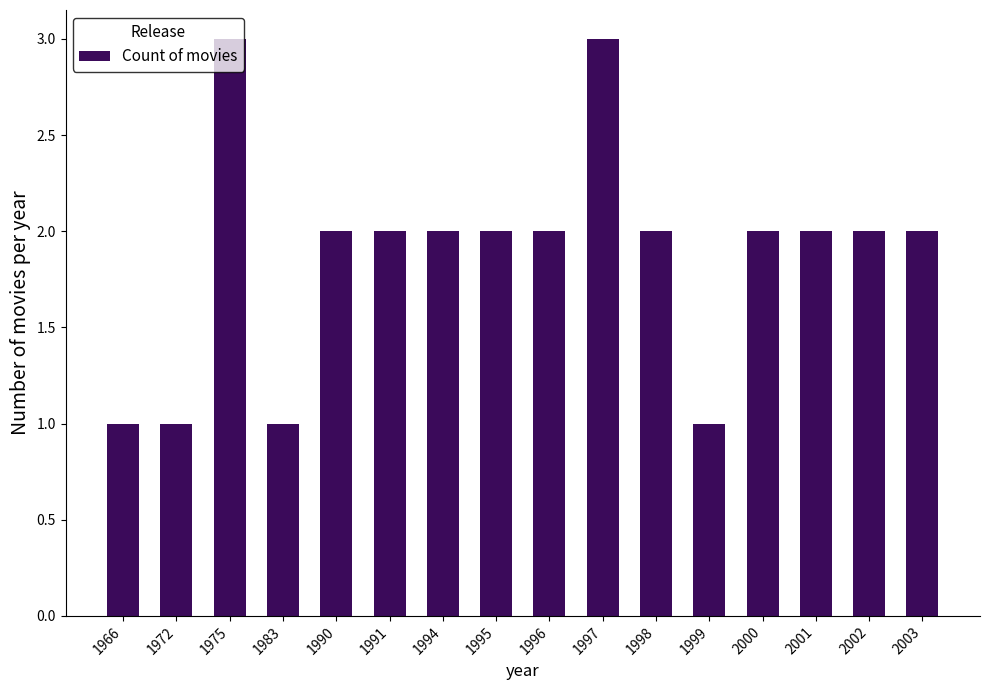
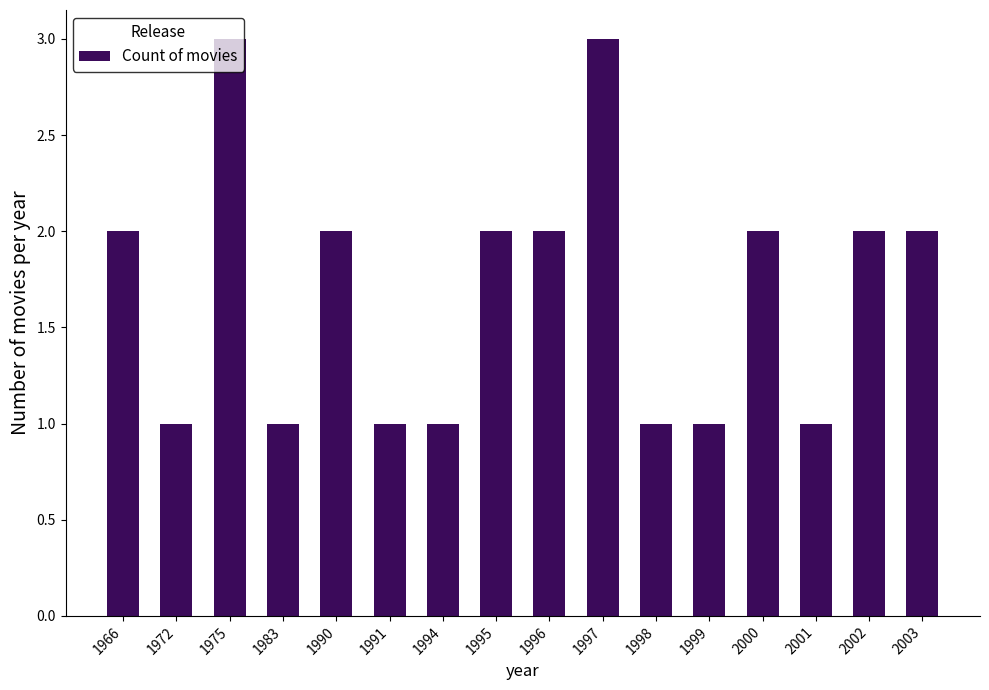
1966: 1 -> 2
1991: 2 -> 1
1994: 2 -> 1
1998: 2 -> 1
2001: 2 -> 1
